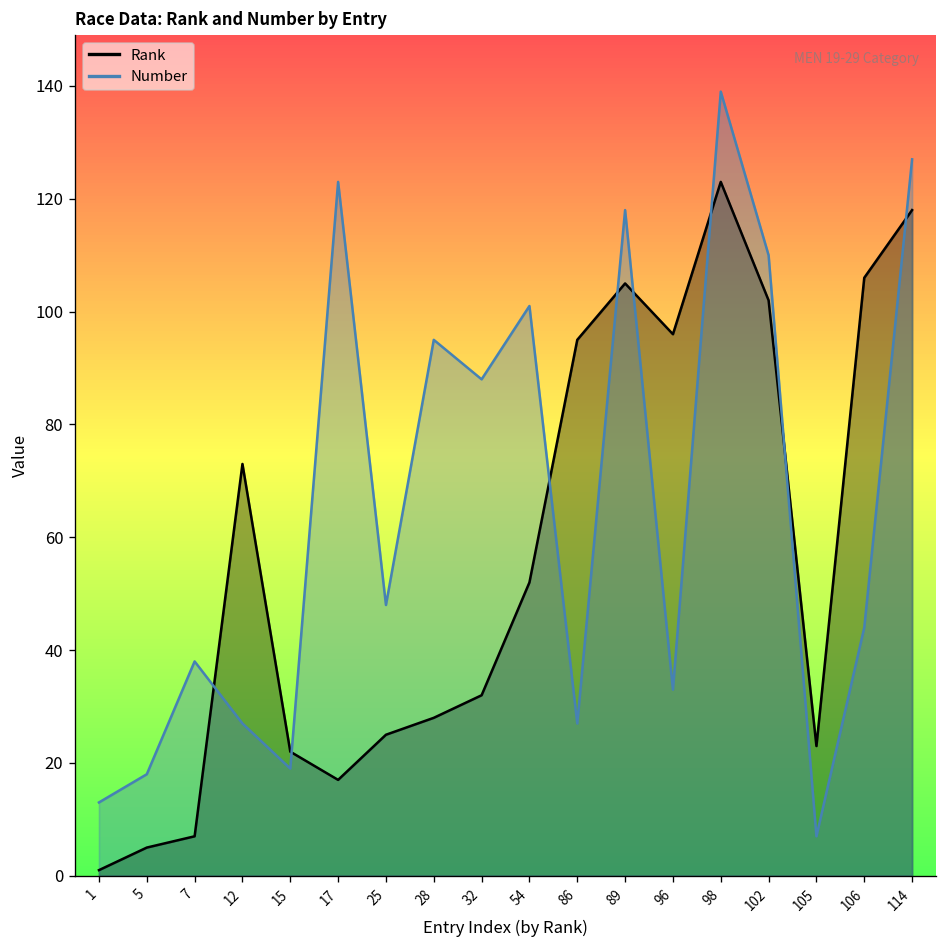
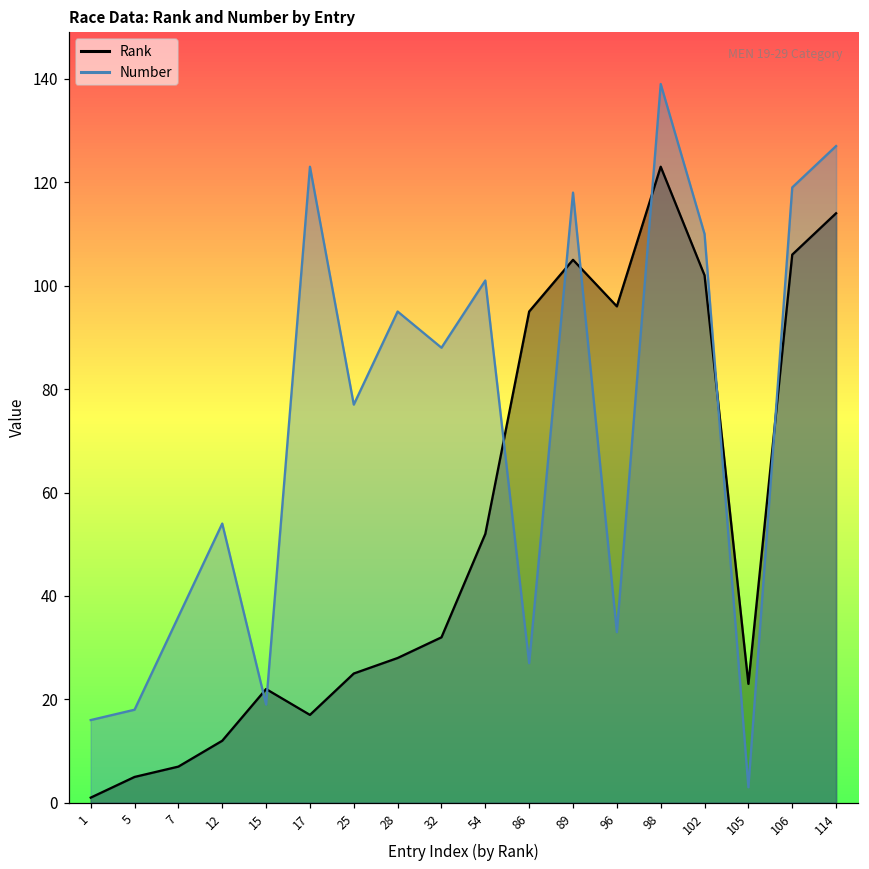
Number, 1: 13 -> 16
Number, 7: 38 -> 36
Rank, 12: 73 -> 12
Number, 12: 27 -> 54
Number, 25: 48 -> 77
Number, 105: 7 -> 3
Number, 106: 44 -> 119
Rank, 114: 118 -> 114
